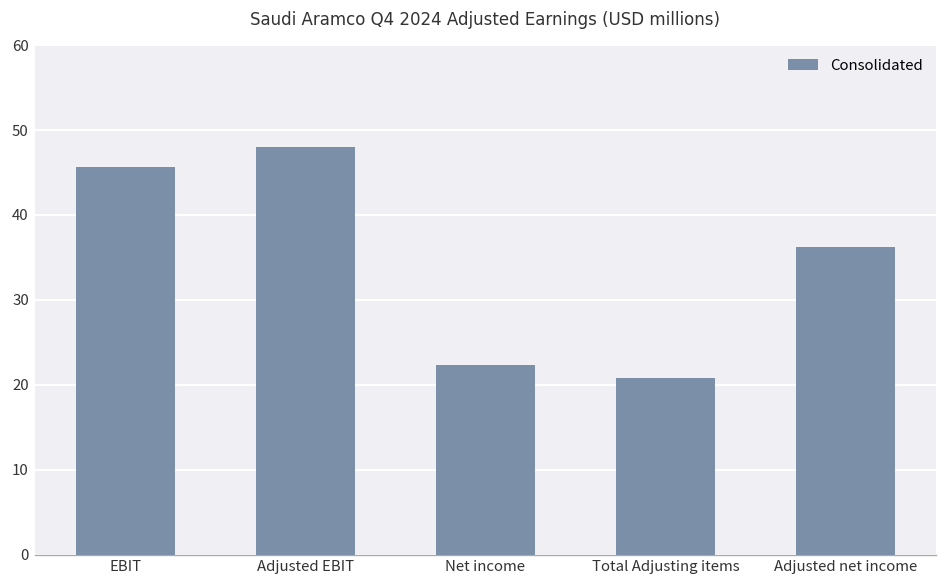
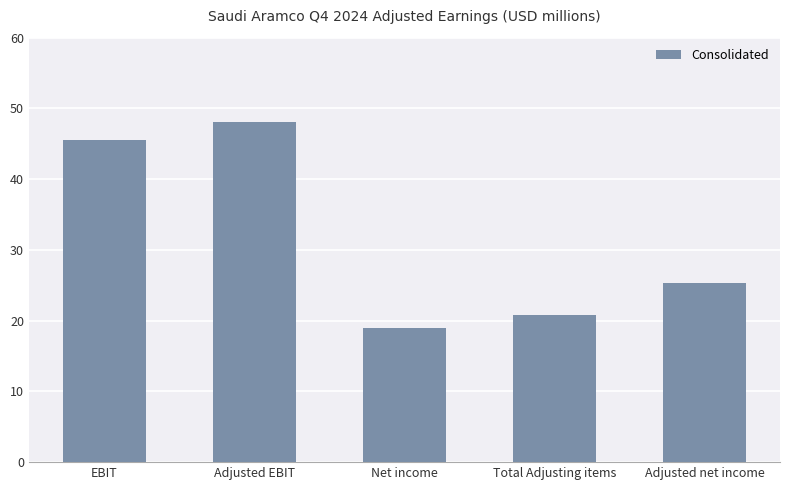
Net income: 22 -> 19
Adjusted net income: 36 -> 25
